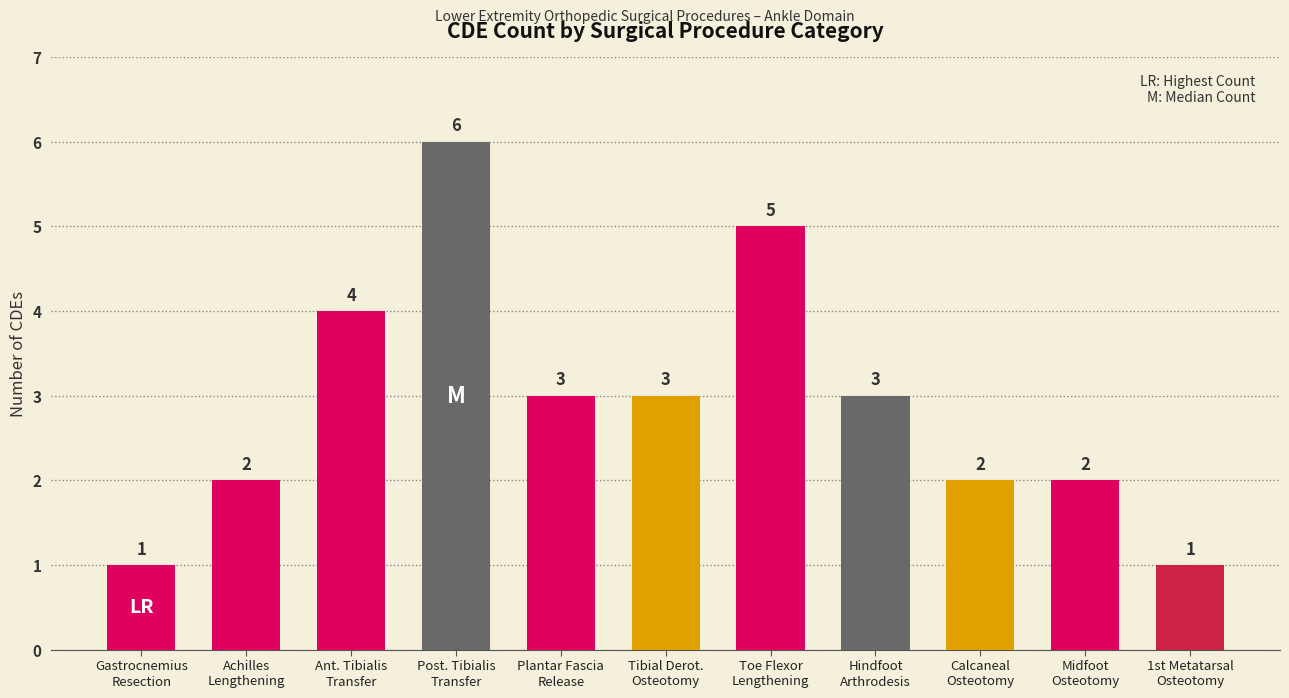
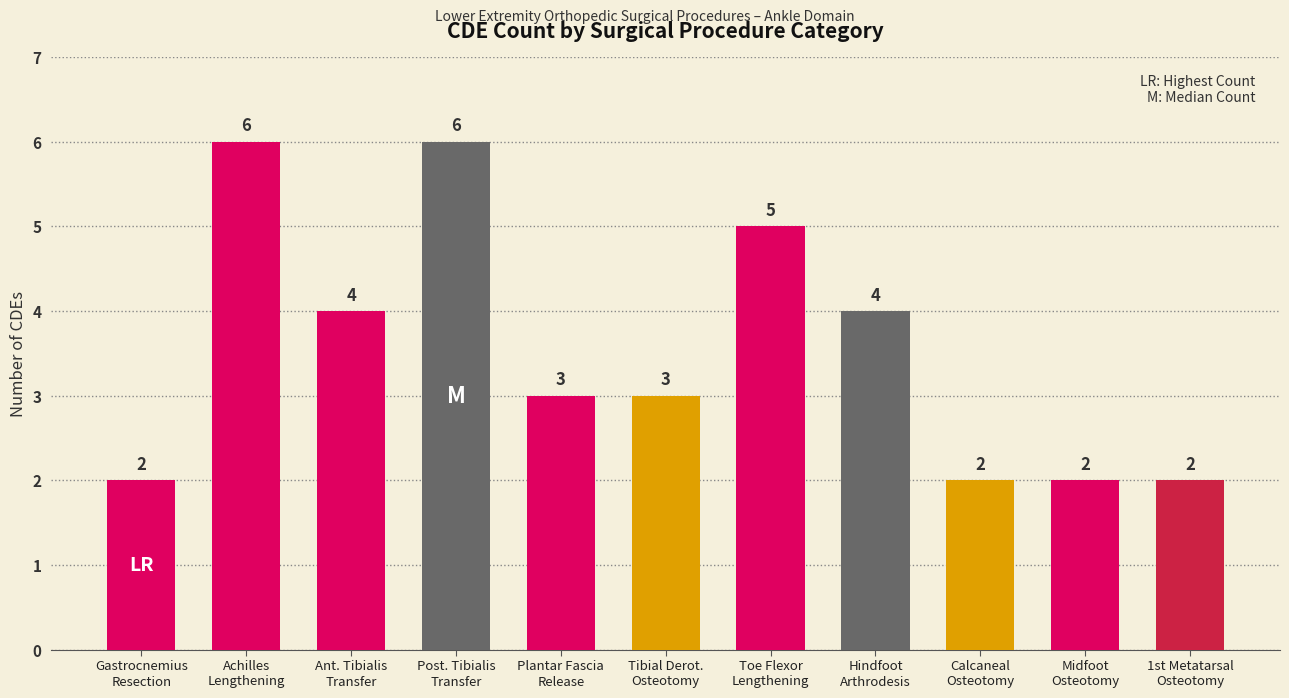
Gastrocnemius Resection: 1 -> 2
Achilles Lengthening: 2 -> 6
Hindfoot Arthrodesis: 3 -> 4
1st Metatarsal Osteotomy: 1 -> 2
